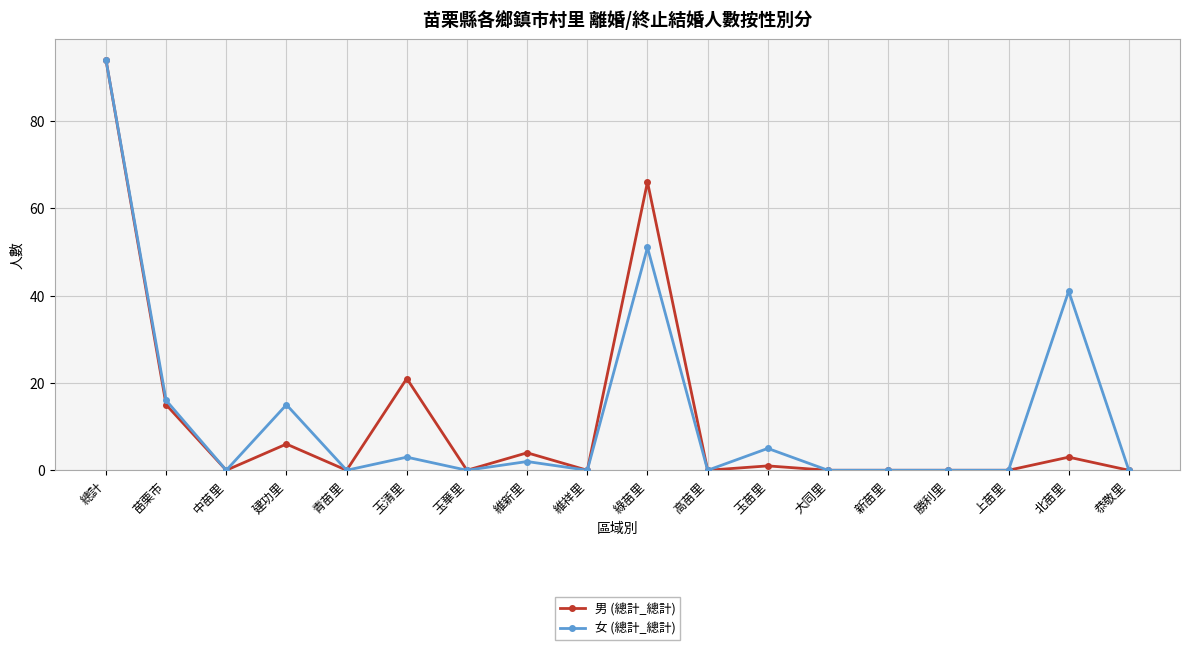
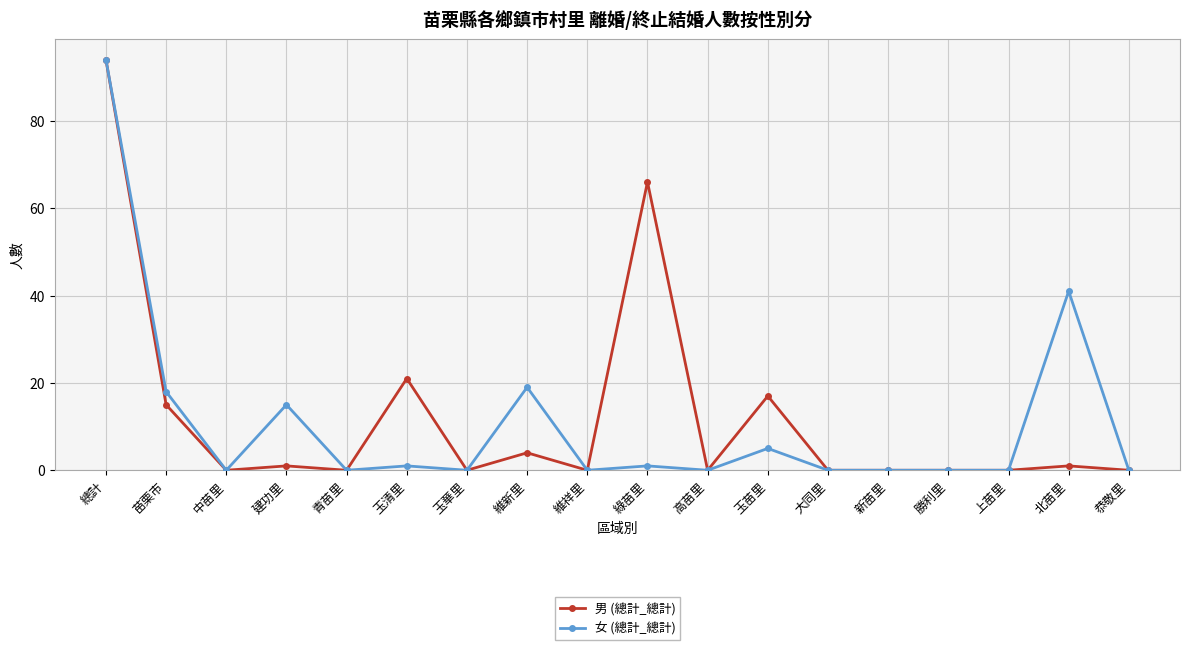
女 (總計_總計), 苗栗市: 16 -> 18
男 (總計_總計), 建功里: 6 -> 1
女 (總計_總計), 玉清里: 3 -> 1
女 (總計_總計), 維新里: 2 -> 19
女 (總計_總計), 綠苗里: 51 -> 1
男 (總計_總計), 玉苗里: 1 -> 17
男 (總計_總計), 北苗里: 3 -> 1
